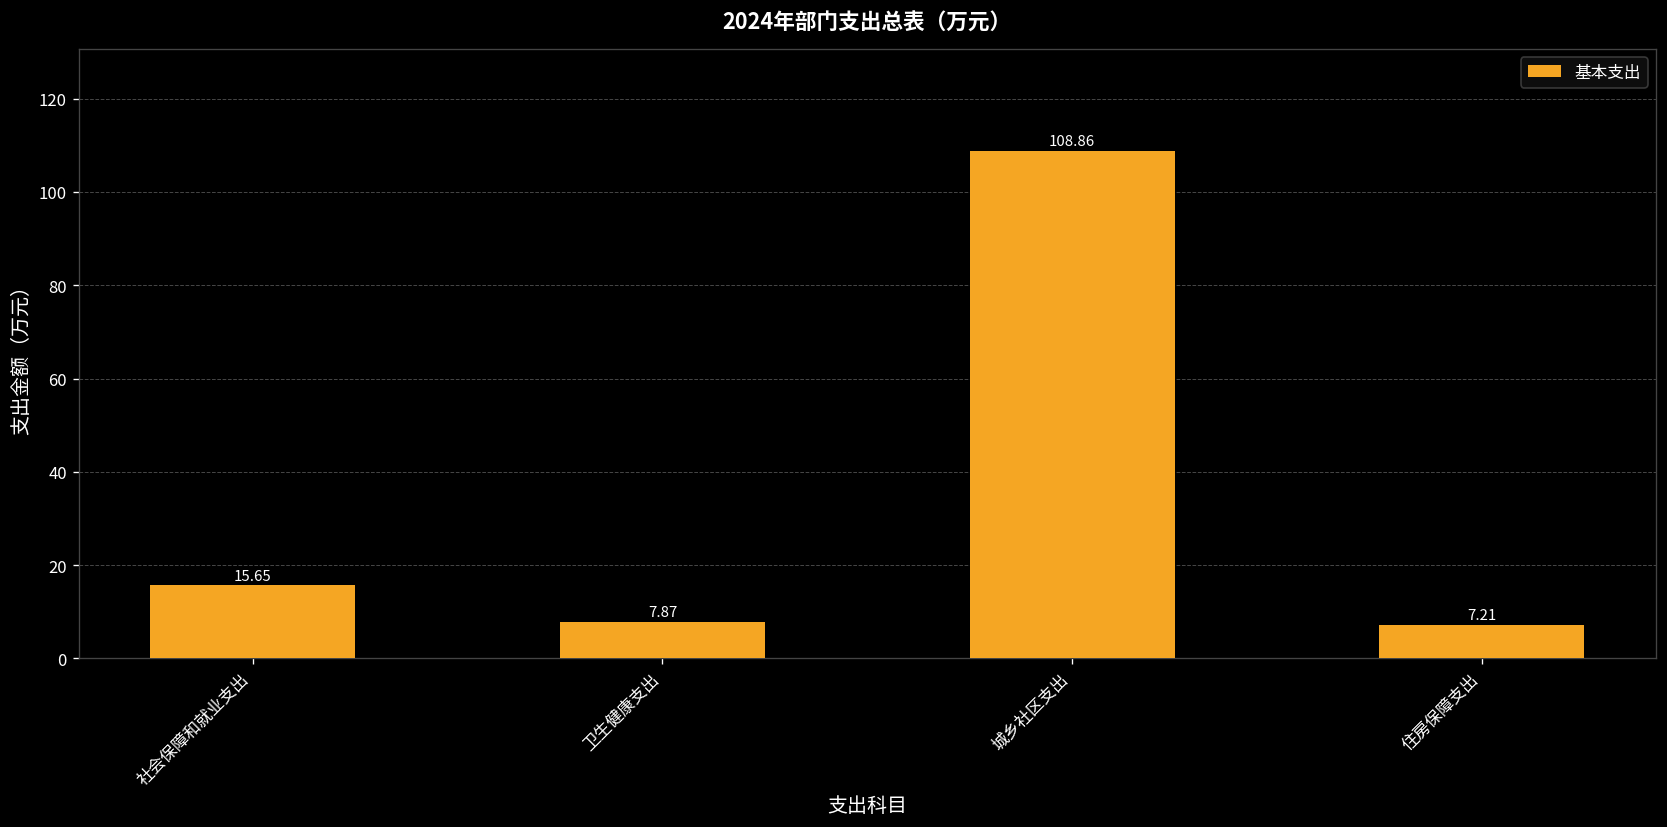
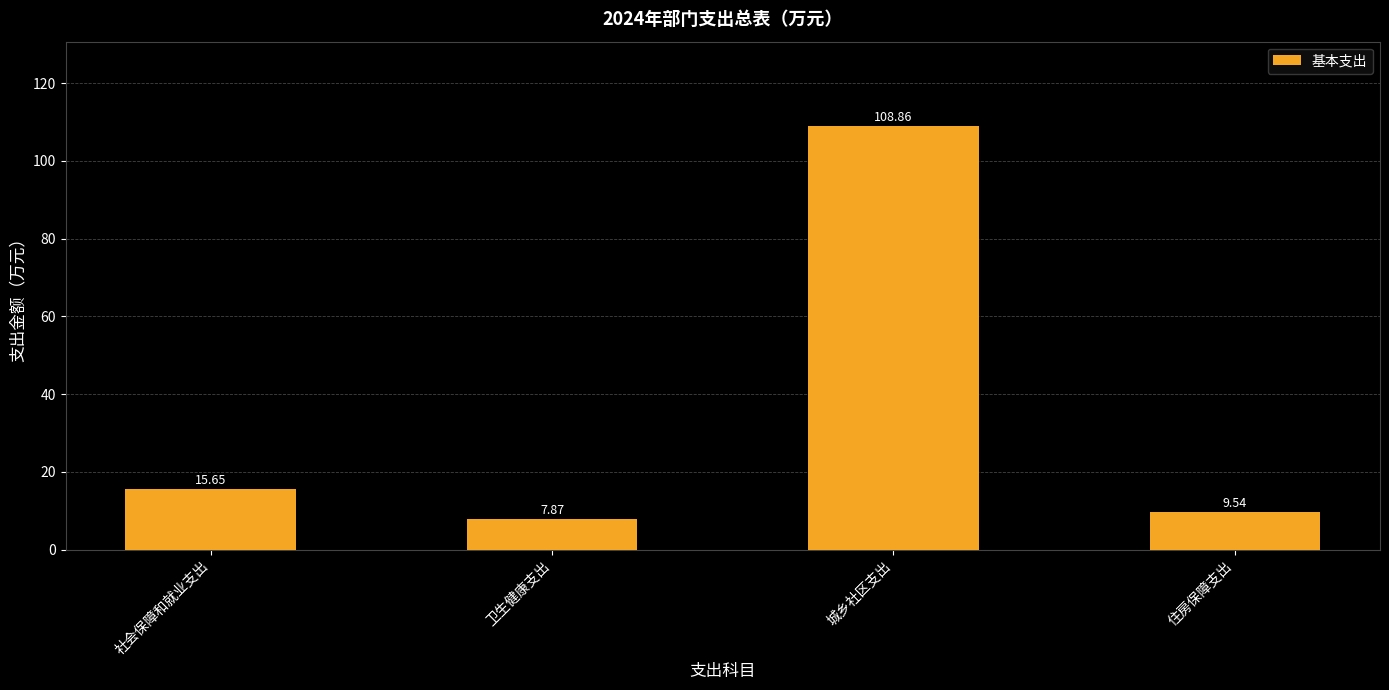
住房保障支出: 7.21 -> 9.54
